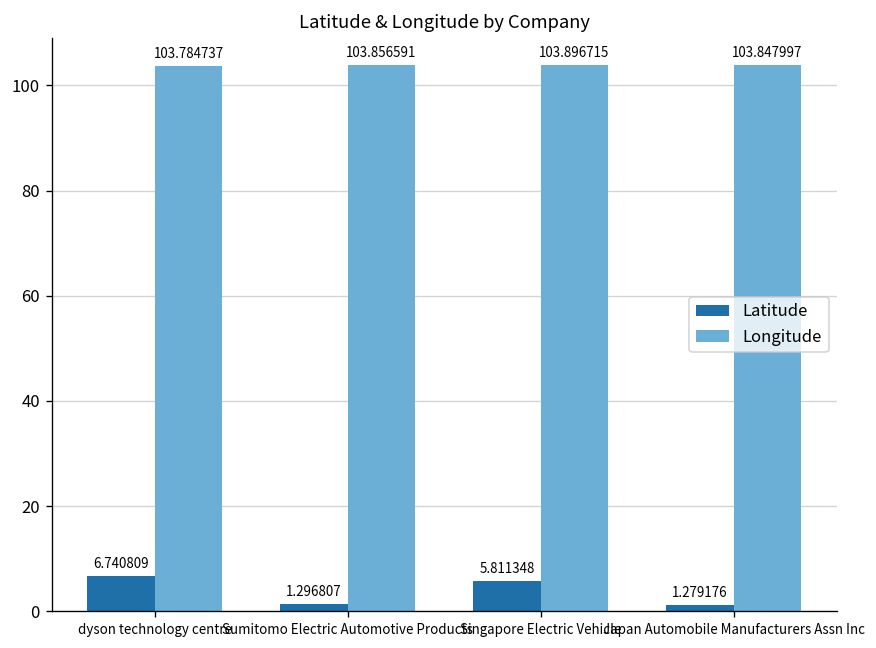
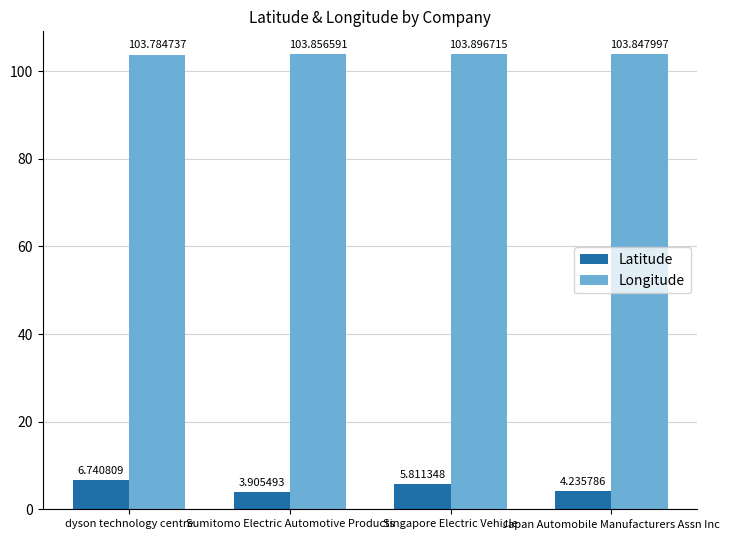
Latitude, Sumitomo Electric Automotive Products: 1.296807 -> 3.905493
Latitude, Japan Automobile Manufacturers Assn Inc: 1.279176 -> 4.235786
